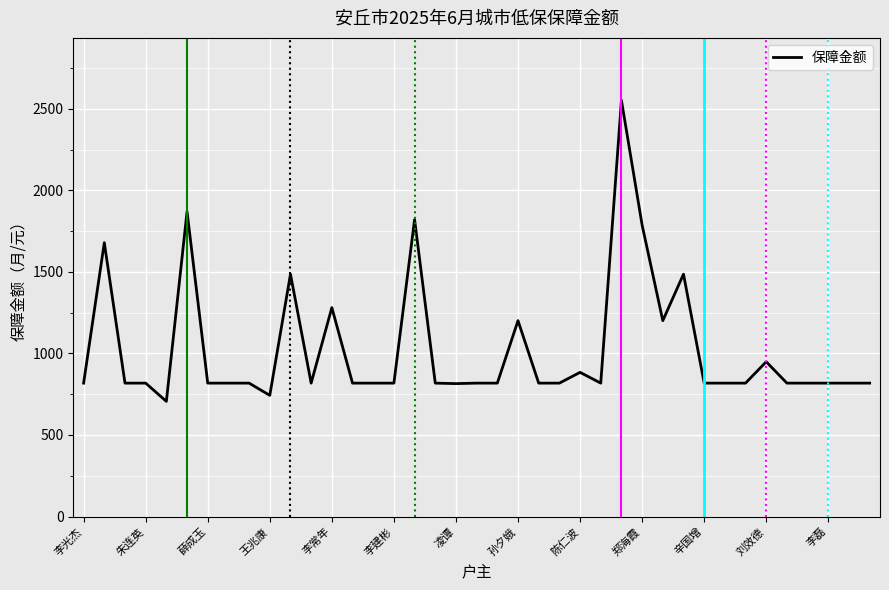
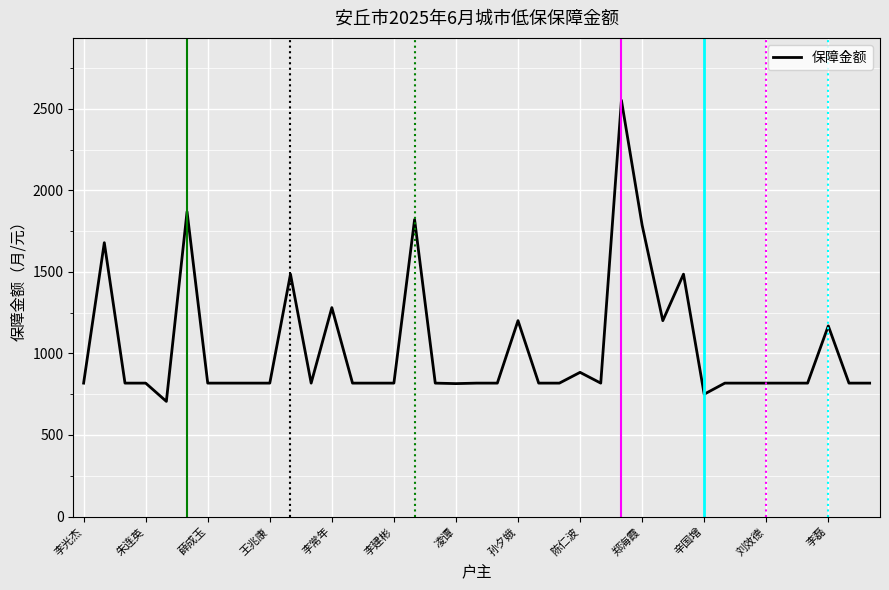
王兆康: 740 -> 820
辛国增: 820 -> 750
刘效德: 950 -> 820
李磊: 820 -> 1170
